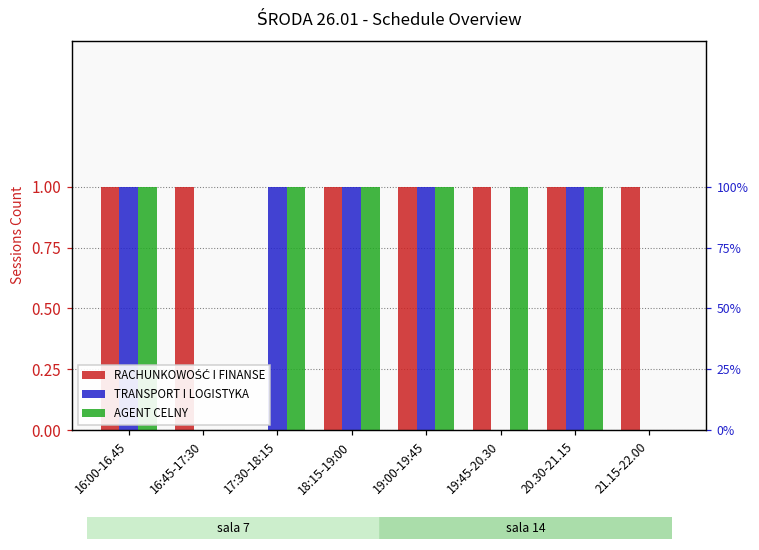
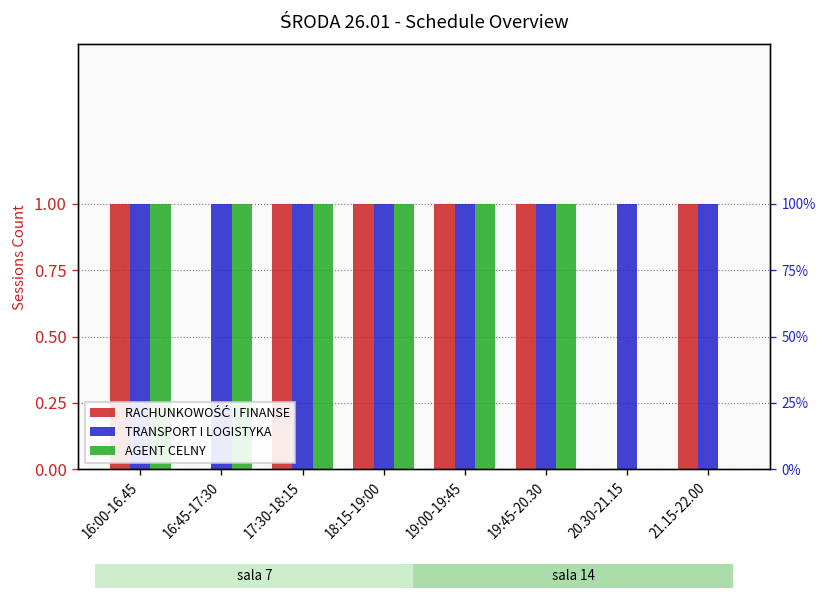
RACHUNKOWOŚĆ I FINANSE, 16:45-17:30: 1 -> 0
TRANSPORT I LOGISTYKA, 16:45-17:30: 0 -> 1
AGENT CELNY, 16:45-17:30: 0 -> 1
RACHUNKOWOŚĆ I FINANSE, 17:30-18:15: 0 -> 1
TRANSPORT I LOGISTYKA, 19:45-20.30: 0 -> 1
RACHUNKOWOŚĆ I FINANSE, 20.30-21.15: 1 -> 0
AGENT CELNY, 20.30-21.15: 1 -> 0
TRANSPORT I LOGISTYKA, 21.15-22.00: 0 -> 1
